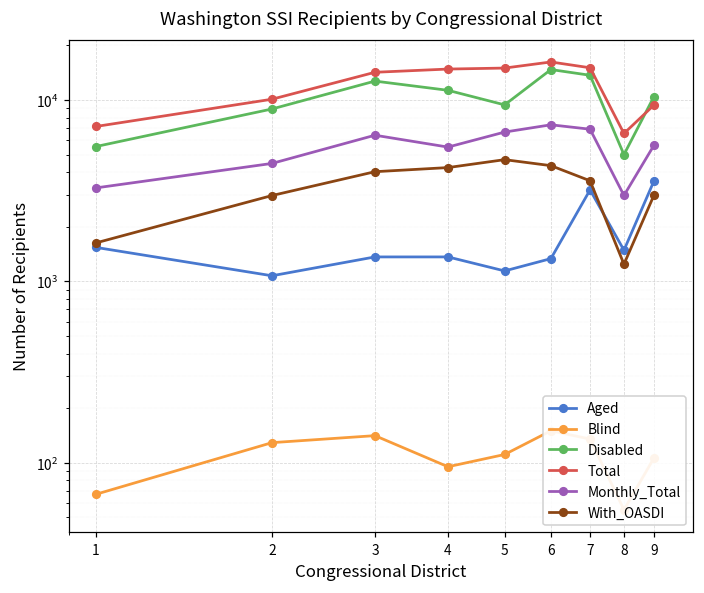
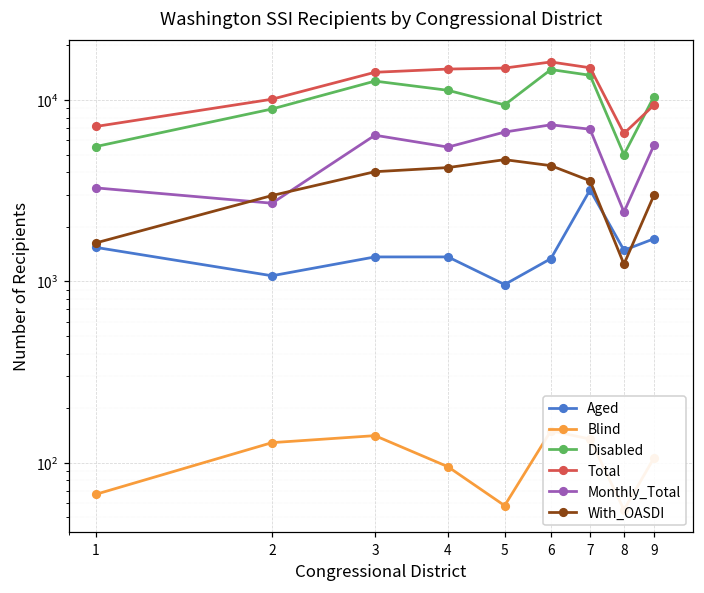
Monthly_Total, 2: 4500 -> 2700
Aged, 5: 1100 -> 1000
Blind, 5: 110 -> 58
Monthly_Total, 8: 3000 -> 2400
Aged, 9: 3600 -> 1700
